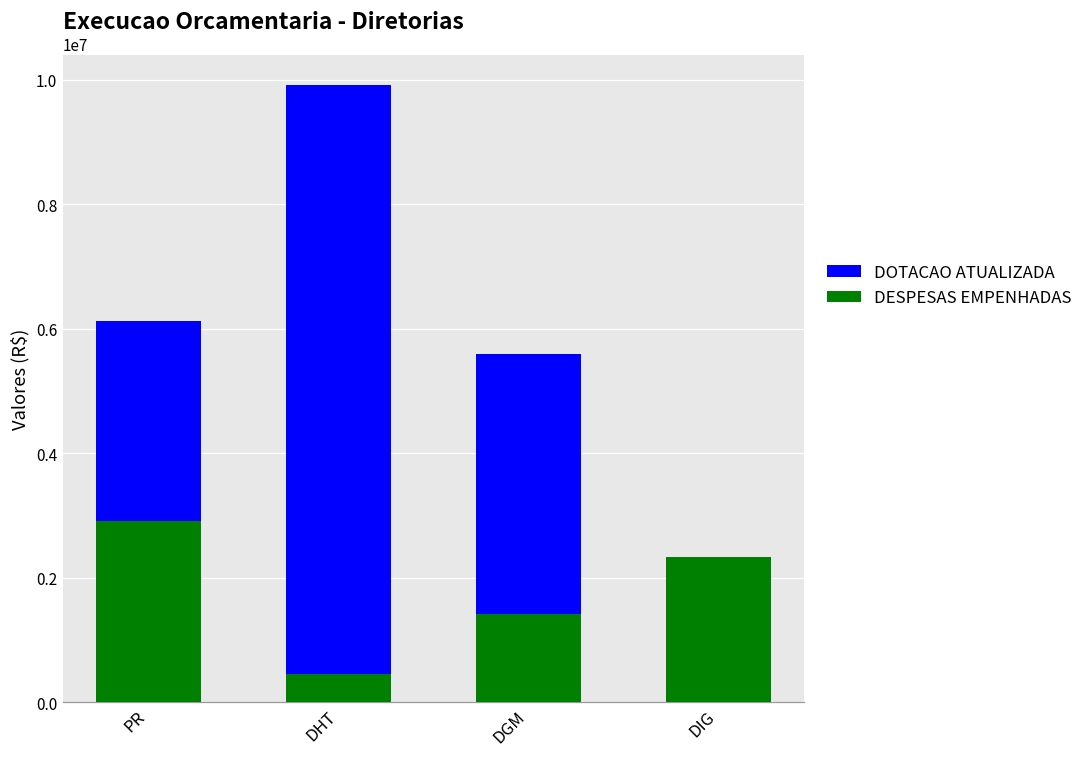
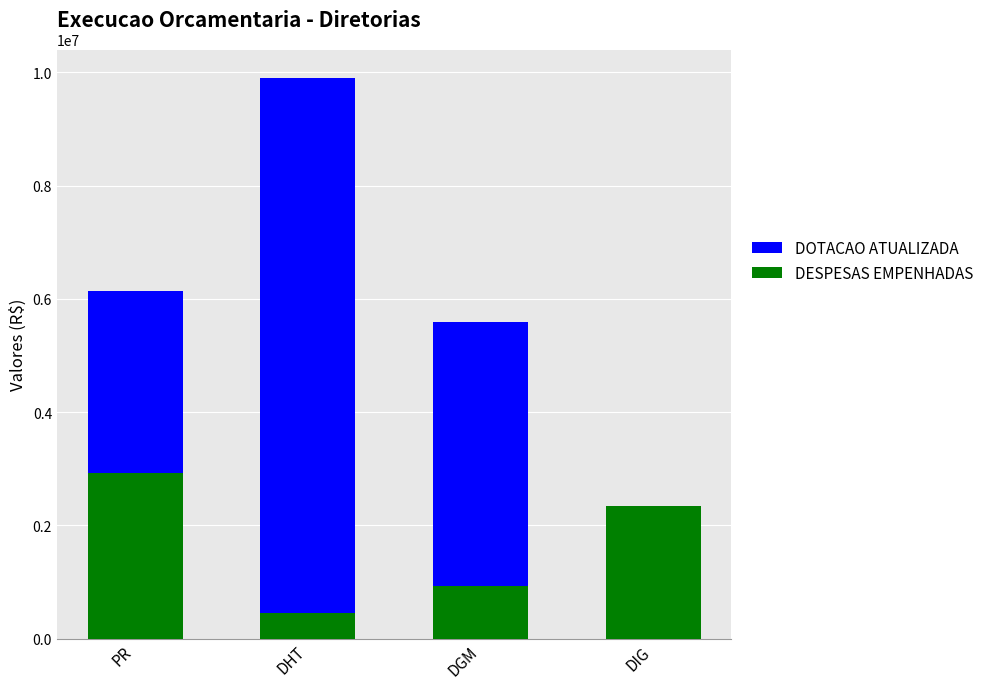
DESPESAS EMPENHADAS, DGM: 1400000 -> 900000
